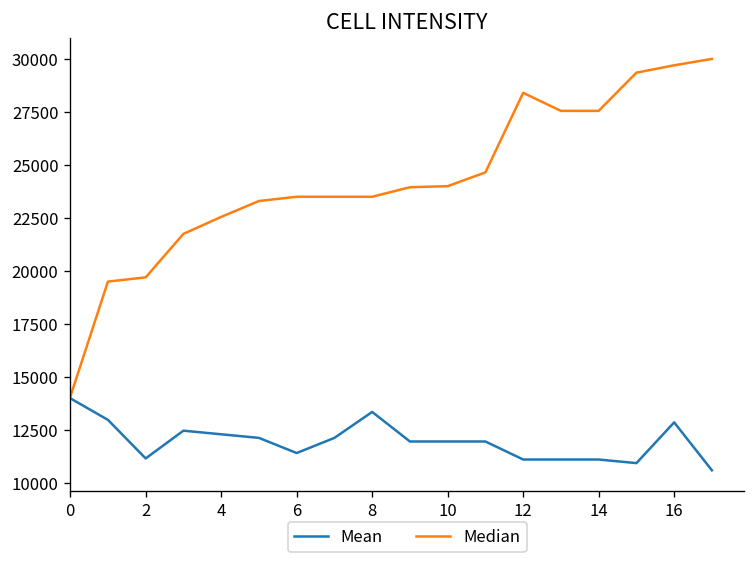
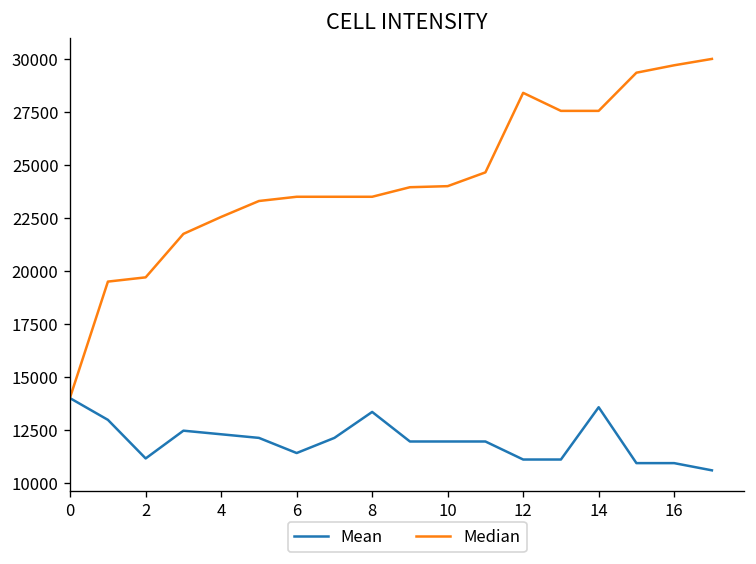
Mean, 14: 11100 -> 13600
Mean, 16: 12900 -> 10900
